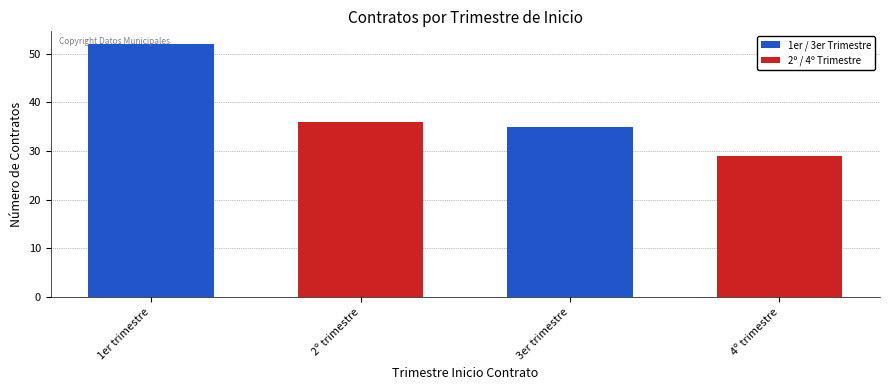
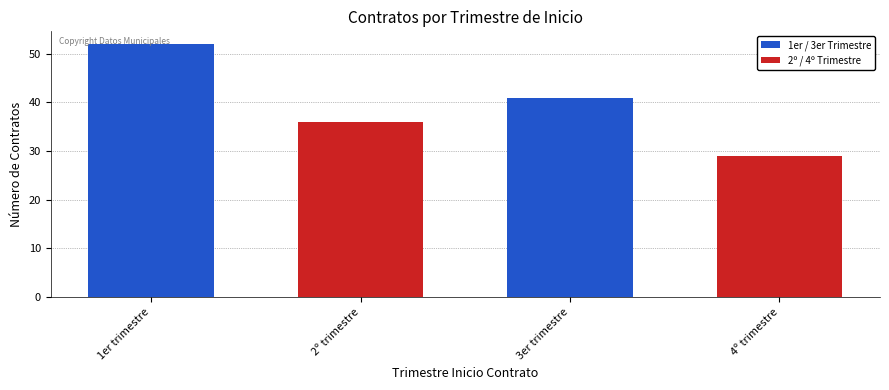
3er trimestre: 35 -> 41
